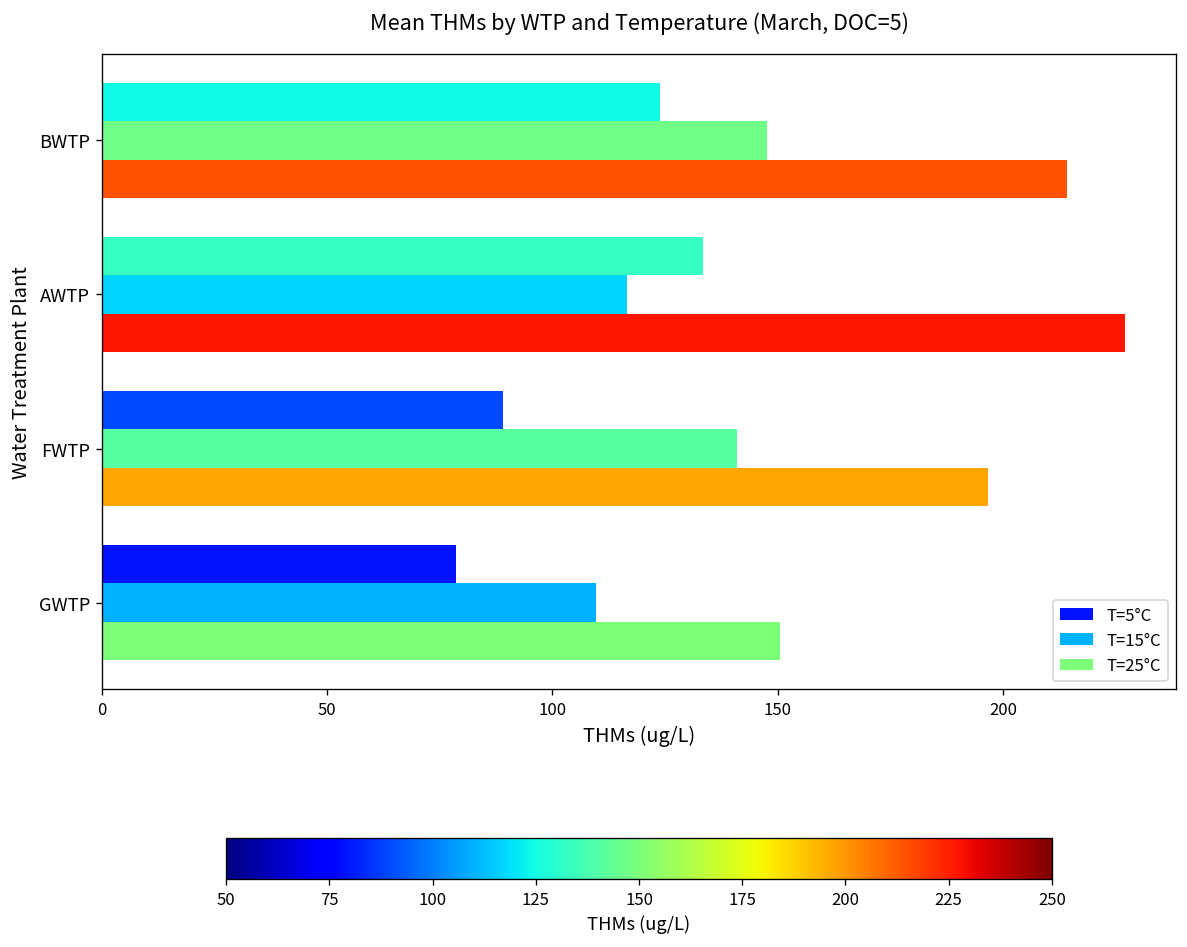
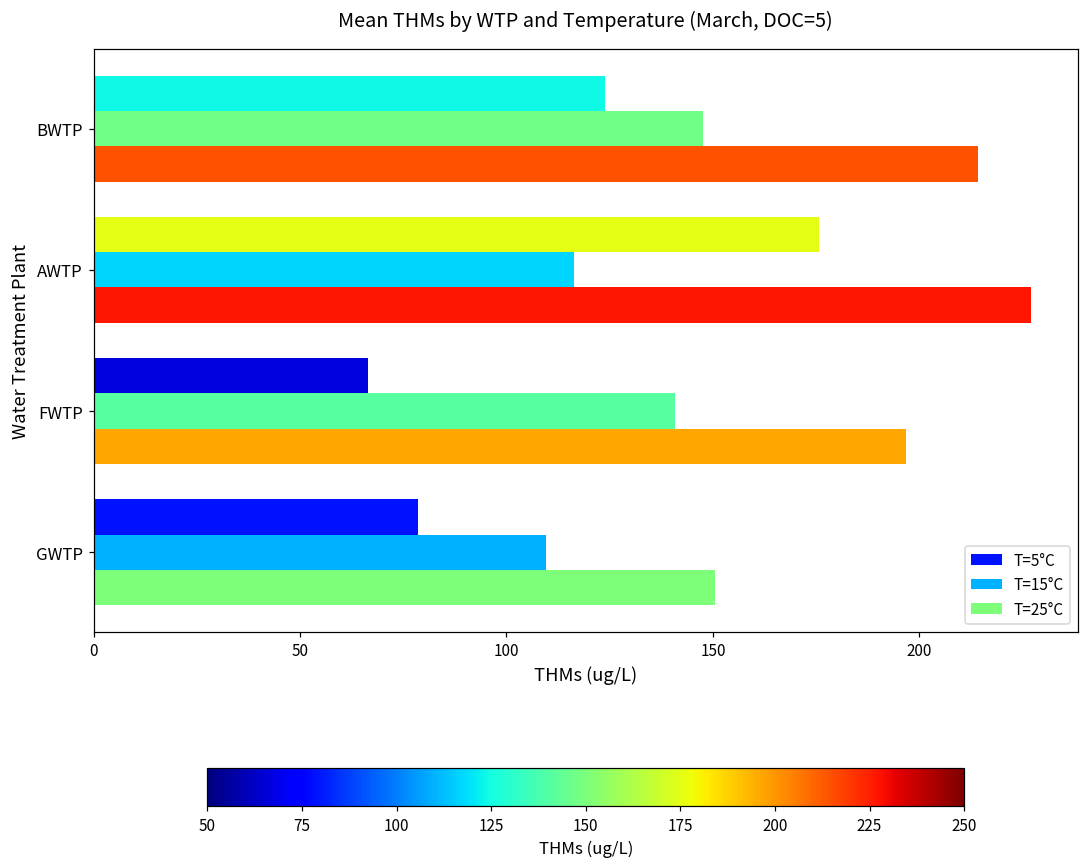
T=5°C, AWTP: 133 -> 176
T=5°C, FWTP: 89 -> 67
